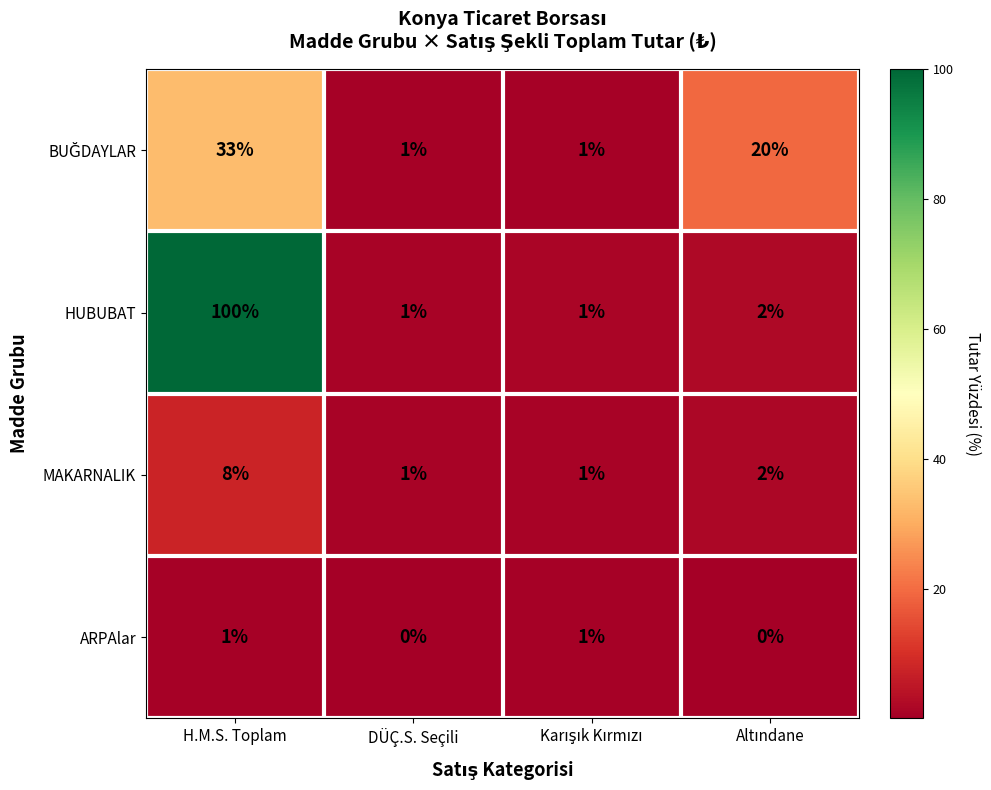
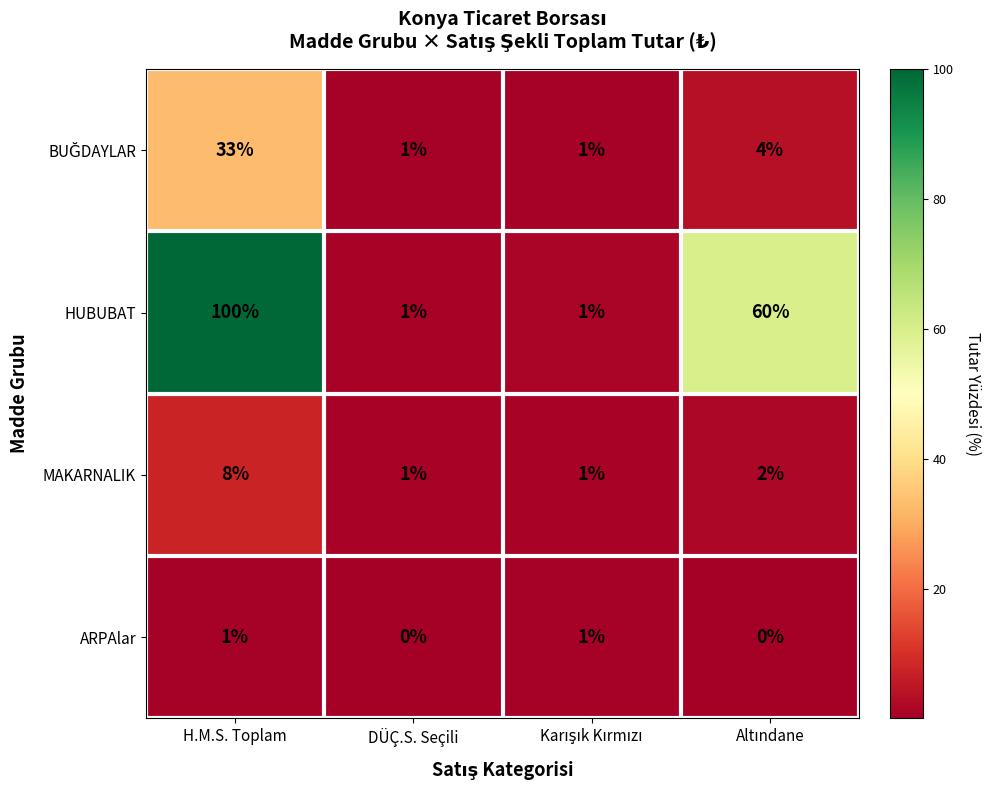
BUĞDAYLAR, Altındane: 20% -> 4%
HUBUBAT, Altındane: 2% -> 60%
